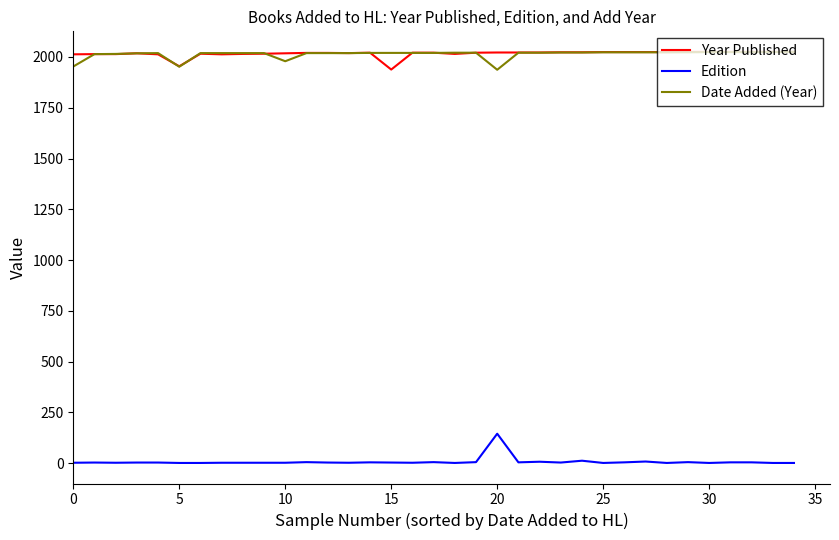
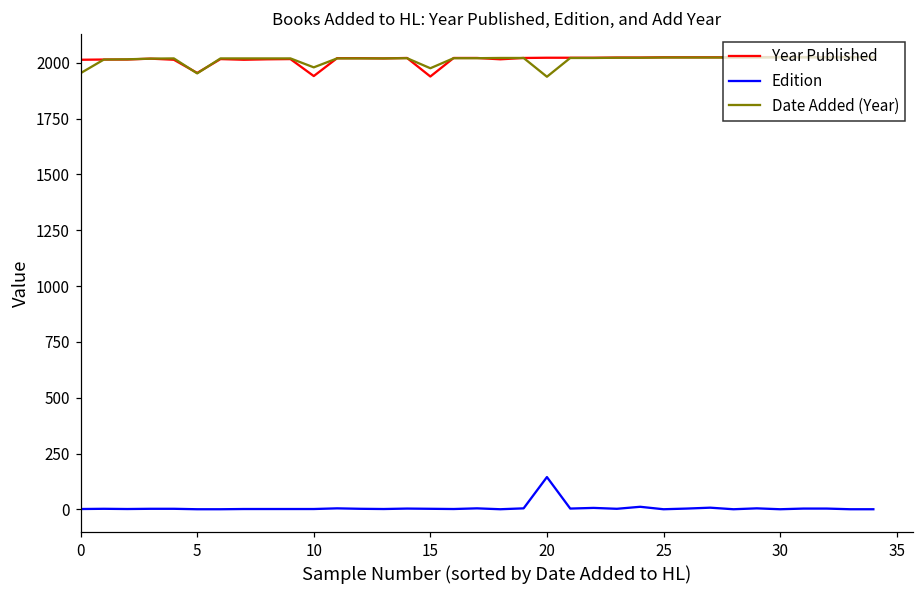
Year Published, 10: 2020 -> 1940
Date Added (Year), 15: 2020 -> 1980
